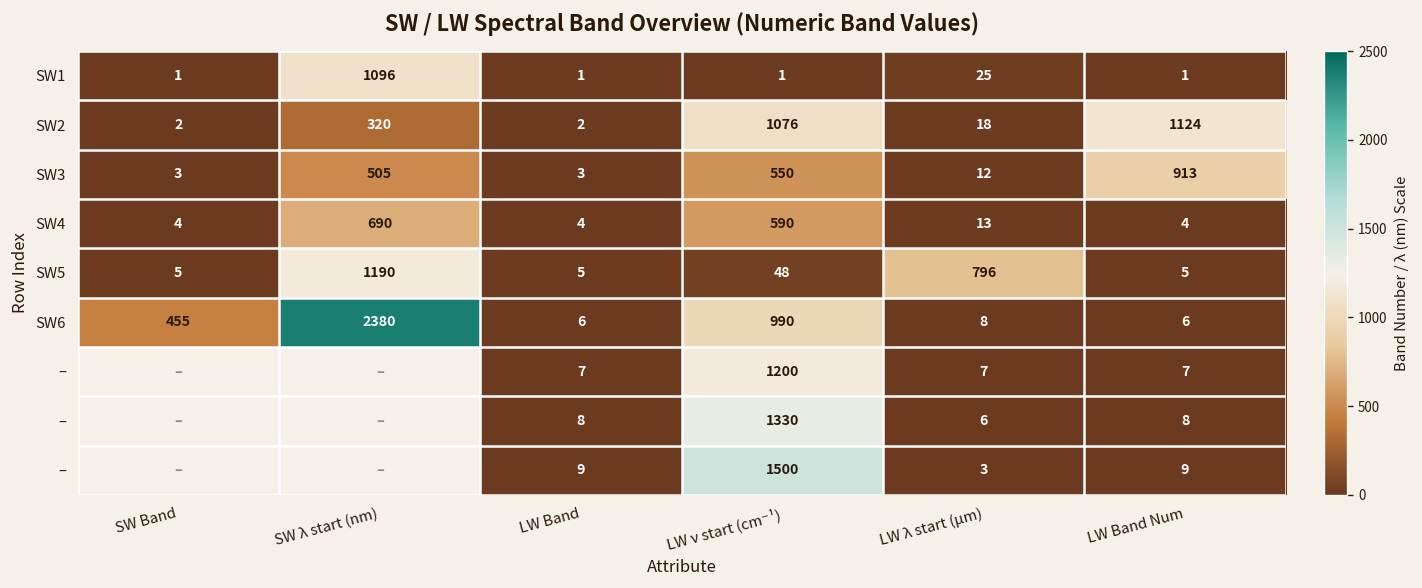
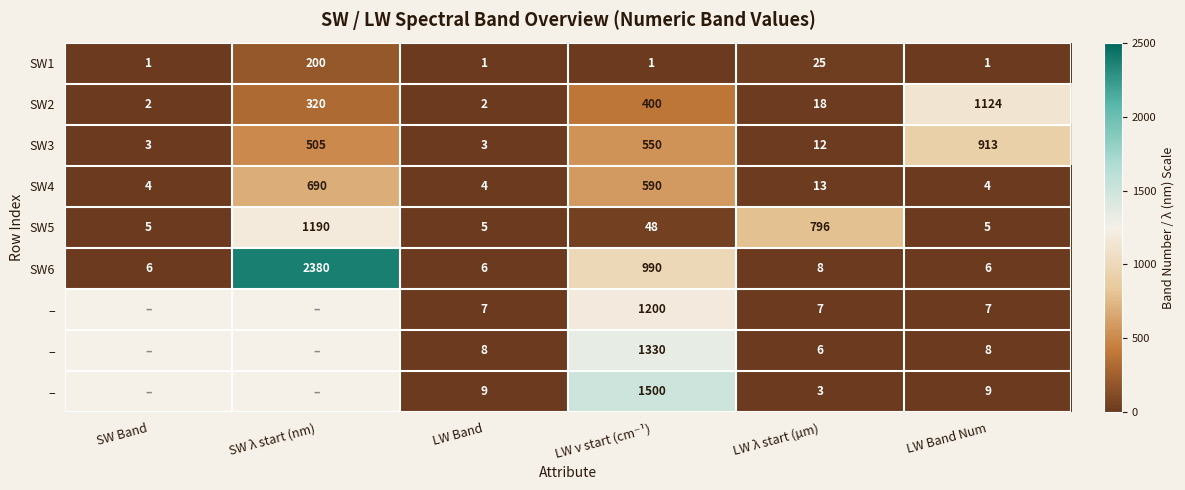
SW1, SW λ start (nm): 1096 -> 200
SW2, LW ν start (cm⁻¹): 1076 -> 400
SW6, SW Band: 455 -> 6
